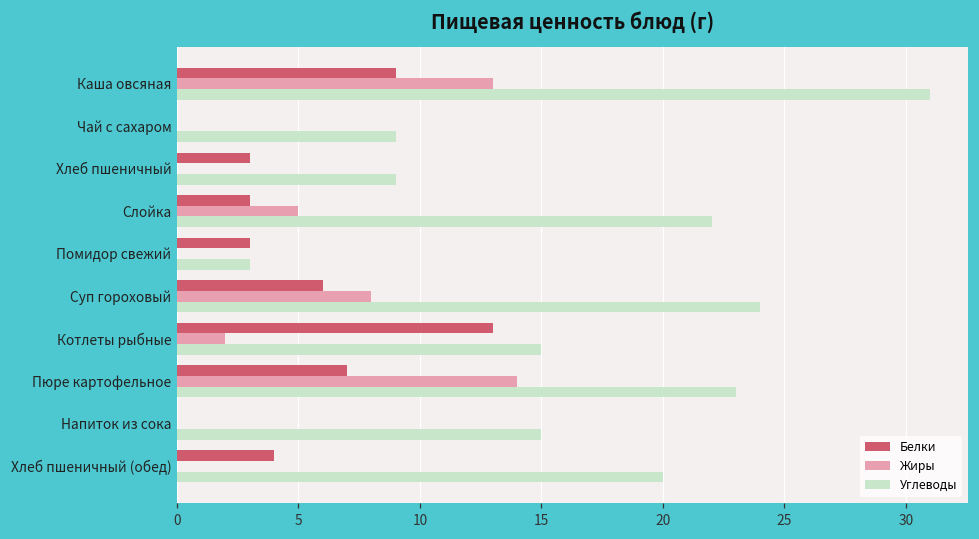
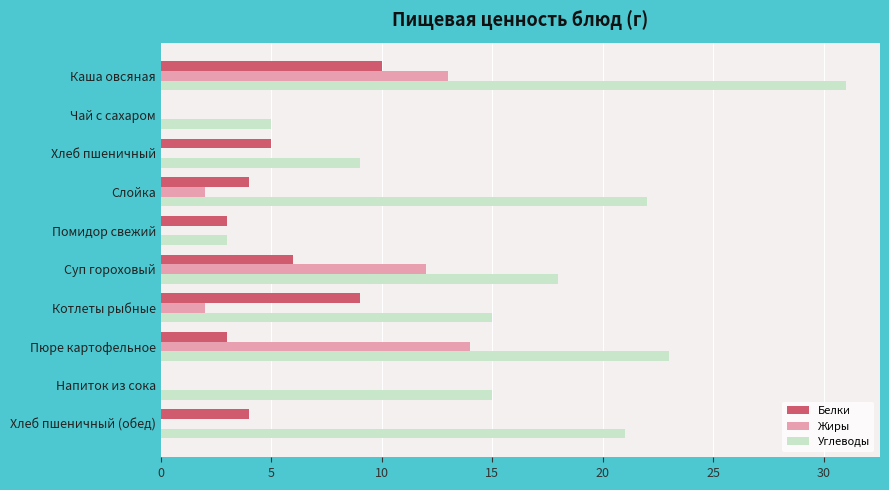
Белки, Каша овсяная: 9 -> 10
Углеводы, Чай с сахаром: 9 -> 5
Белки, Хлеб пшеничный: 3 -> 5
Белки, Слойка: 3 -> 4
Жиры, Слойка: 5 -> 2
Жиры, Суп гороховый: 8 -> 12
Углеводы, Суп гороховый: 24 -> 18
Белки, Котлеты рыбные: 13 -> 9
Белки, Пюре картофельное: 7 -> 3
Углеводы, Хлеб пшеничный (обед): 20 -> 21
